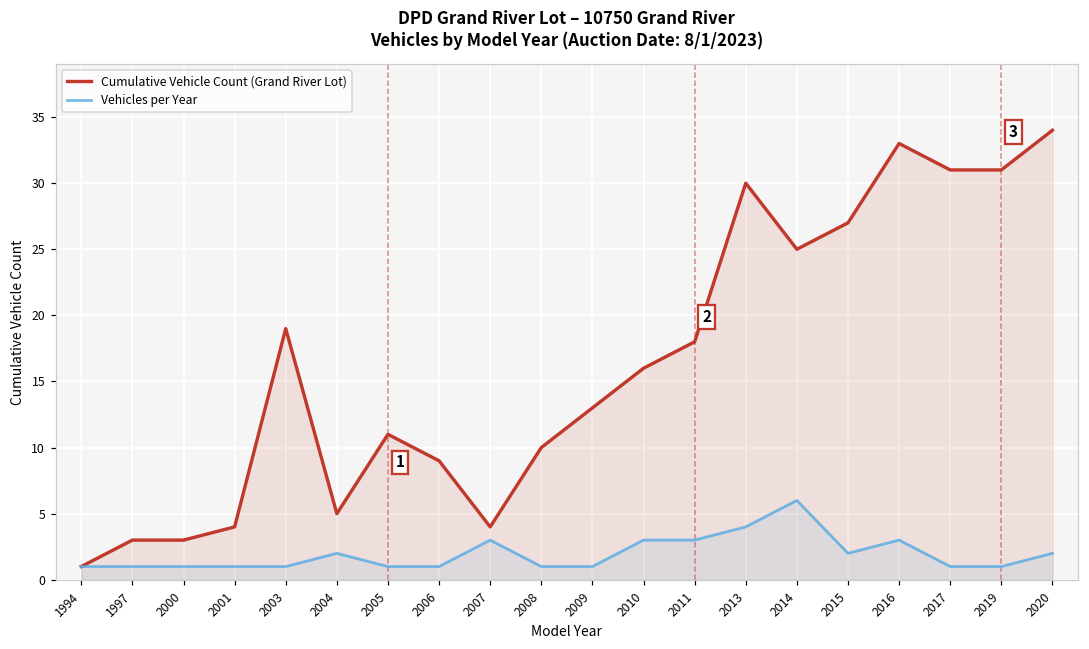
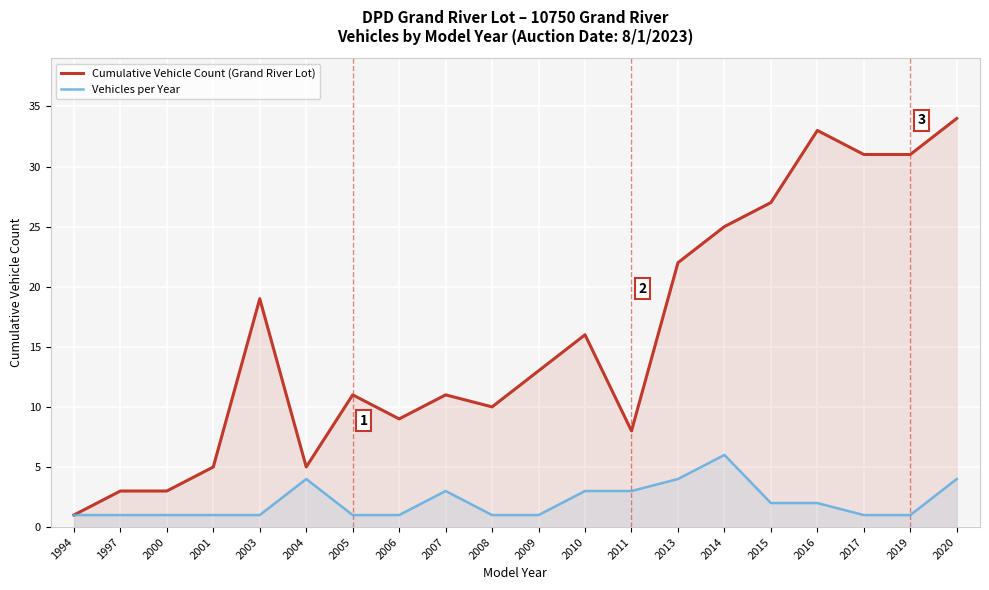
Cumulative Vehicle Count (Grand River Lot), 2001: 4 -> 5
Vehicles per Year, 2004: 2 -> 4
Cumulative Vehicle Count (Grand River Lot), 2007: 4 -> 11
Cumulative Vehicle Count (Grand River Lot), 2011: 18 -> 8
Cumulative Vehicle Count (Grand River Lot), 2013: 30 -> 22
Vehicles per Year, 2016: 3 -> 2
Vehicles per Year, 2020: 2 -> 4
